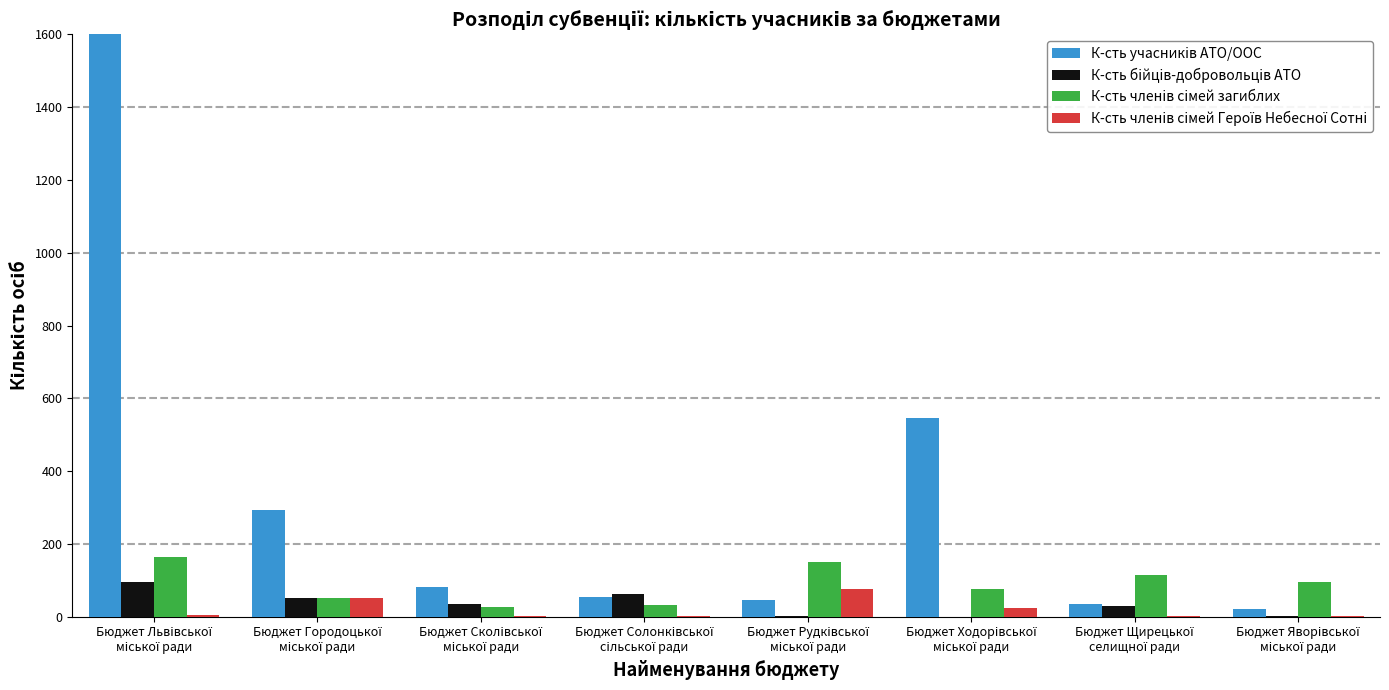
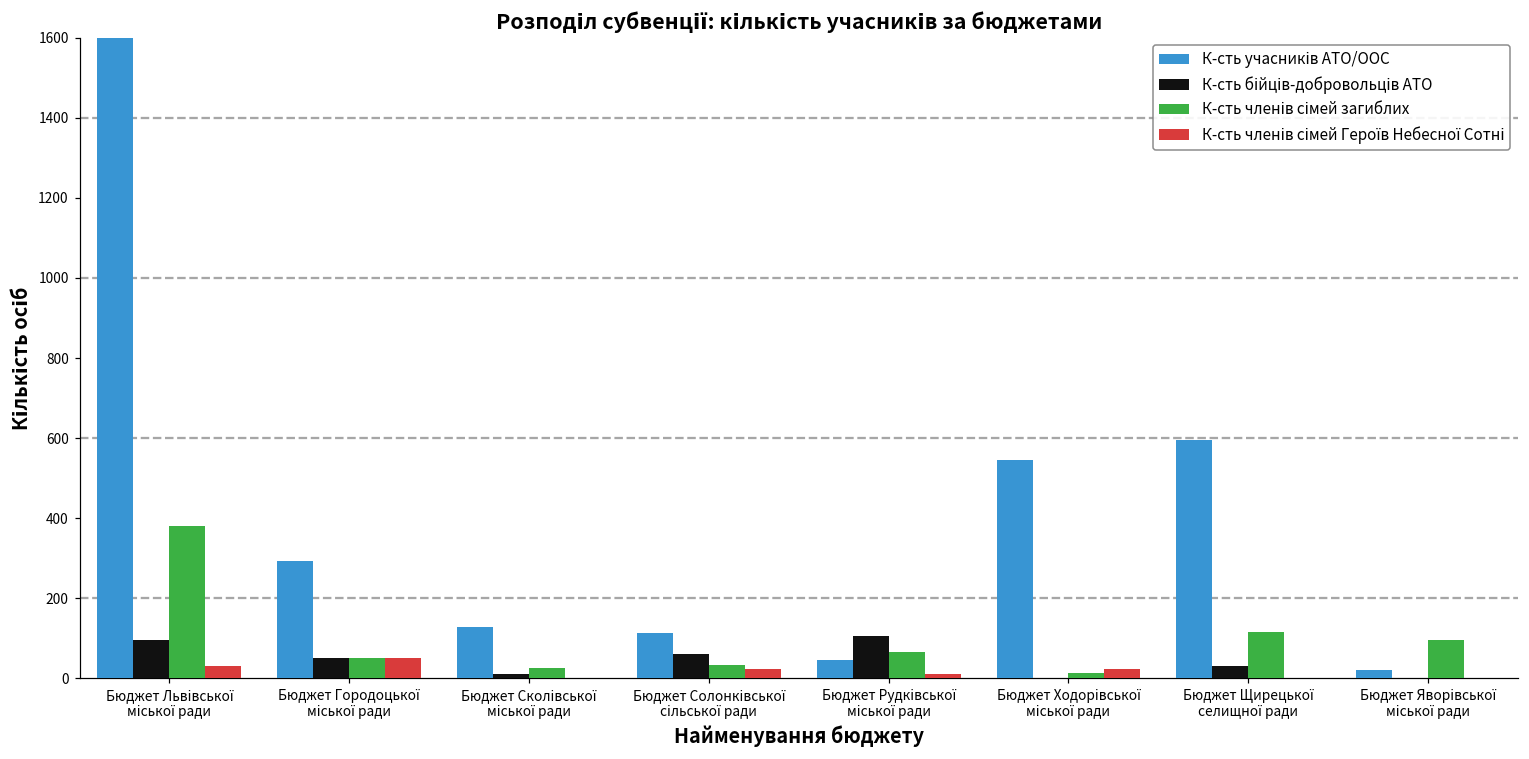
К-сть членів сімей загиблих, Бюджет Львівської міської ради: 160 -> 380
К-сть членів сімей Героїв Небесної Сотні, Бюджет Львівської міської ради: 0 -> 30
К-сть учасників АТО/ООС, Бюджет Сколівської міської ради: 80 -> 130
К-сть бійців-добровольців АТО, Бюджет Сколівської міської ради: 30 -> 10
К-сть учасників АТО/ООС, Бюджет Солонківської сільської ради: 60 -> 110
К-сть членів сімей Героїв Небесної Сотні, Бюджет Солонківської сільської ради: 0 -> 20
К-сть бійців-добровольців АТО, Бюджет Рудківської міської ради: 0 -> 110
К-сть членів сімей загиблих, Бюджет Рудківської міської ради: 150 -> 70
К-сть членів сімей Героїв Небесної Сотні, Бюджет Рудківської міської ради: 80 -> 10
К-сть членів сімей загиблих, Бюджет Ходорівської міської ради: 80 -> 10
К-сть учасників АТО/ООС, Бюджет Щирецької селищної ради: 40 -> 600
